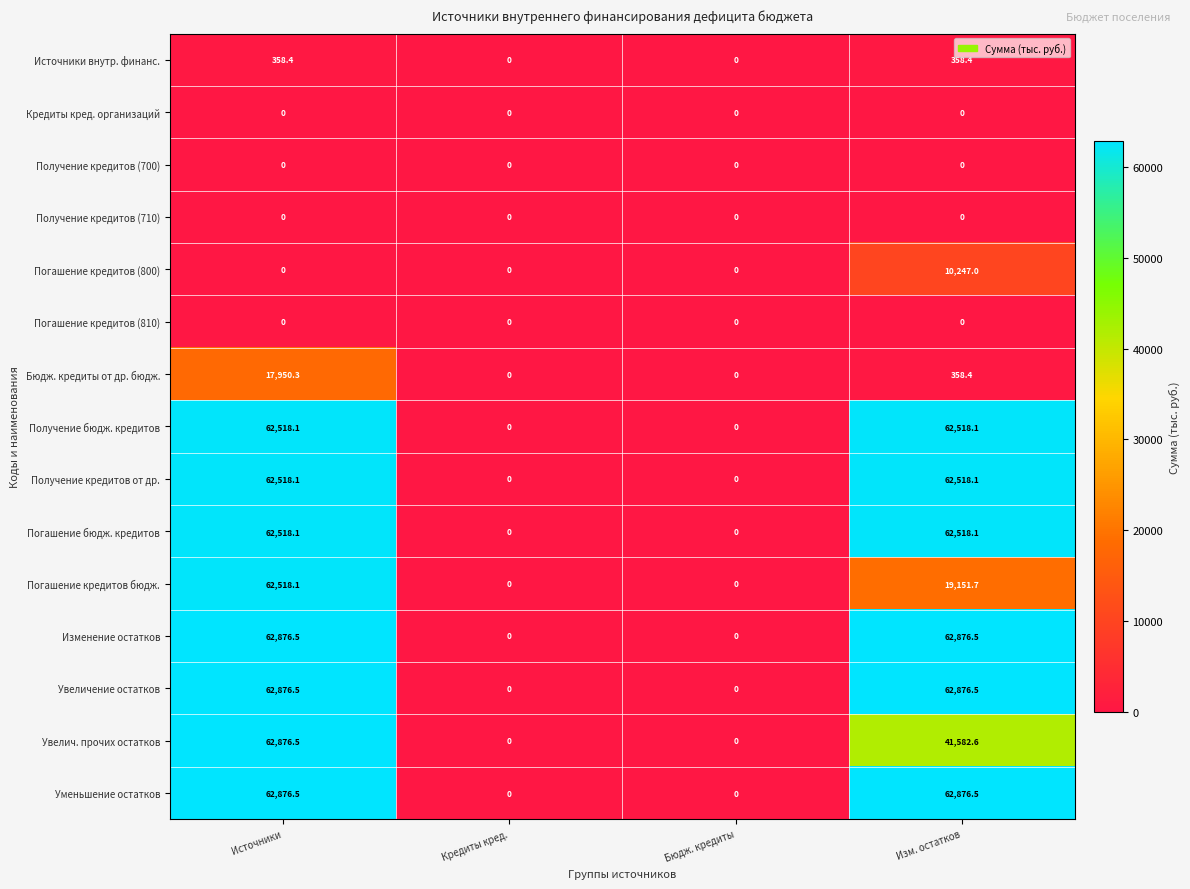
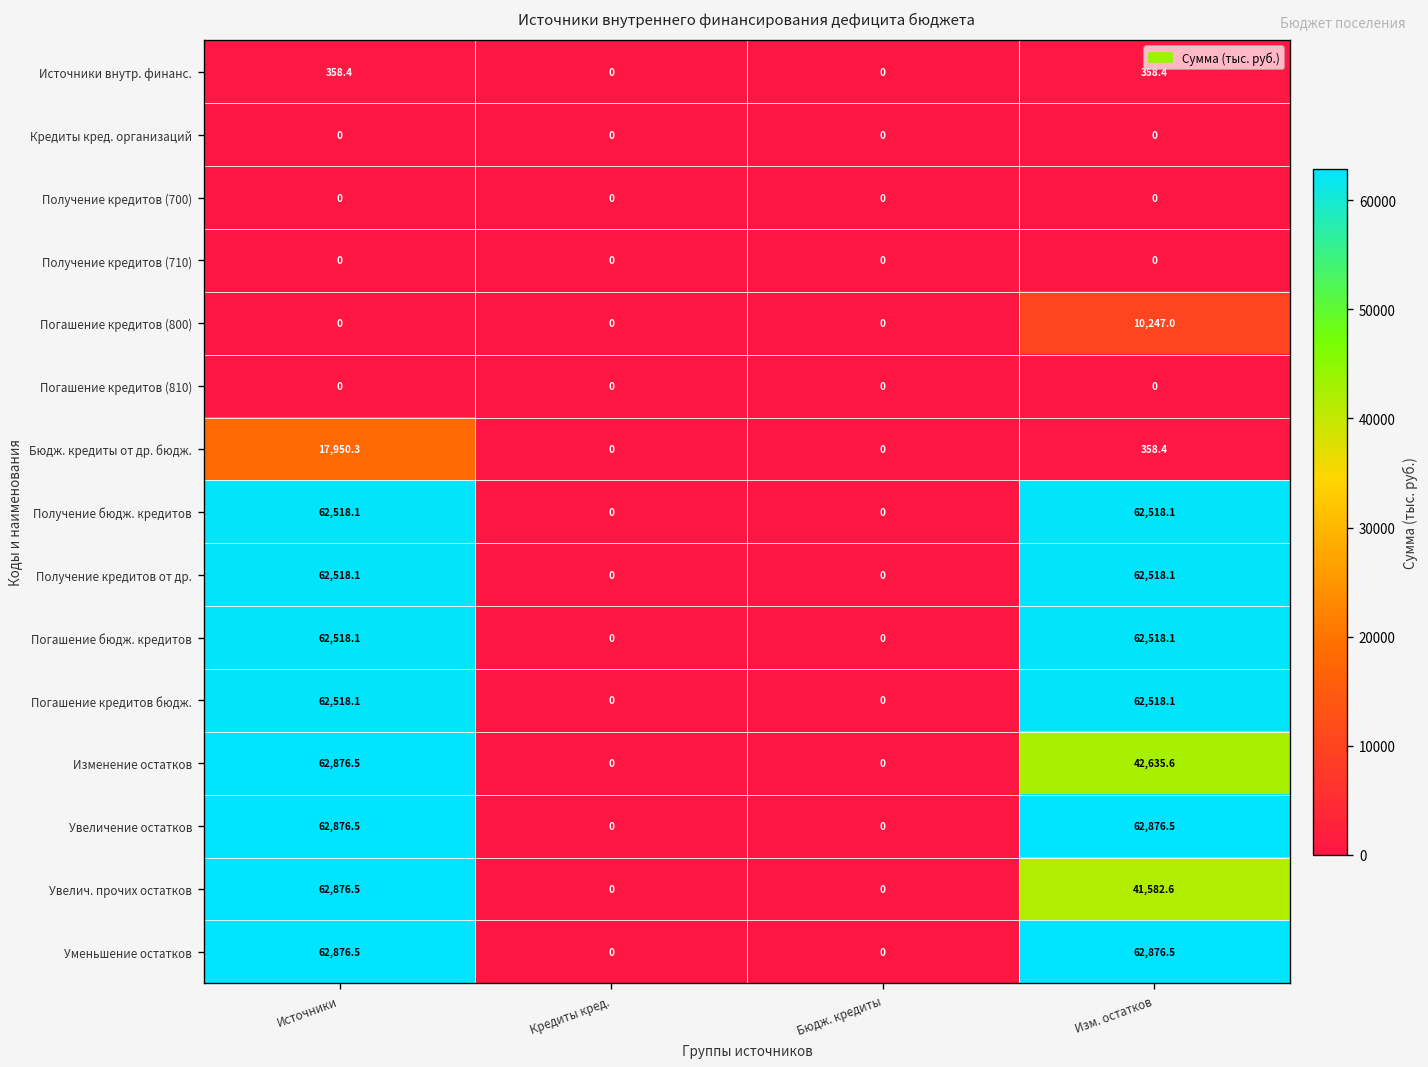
Погашение кредитов бюдж., Изм. остатков: 19,151.7 -> 62,518.1
Изменение остатков, Изм. остатков: 62,876.5 -> 42,635.6
